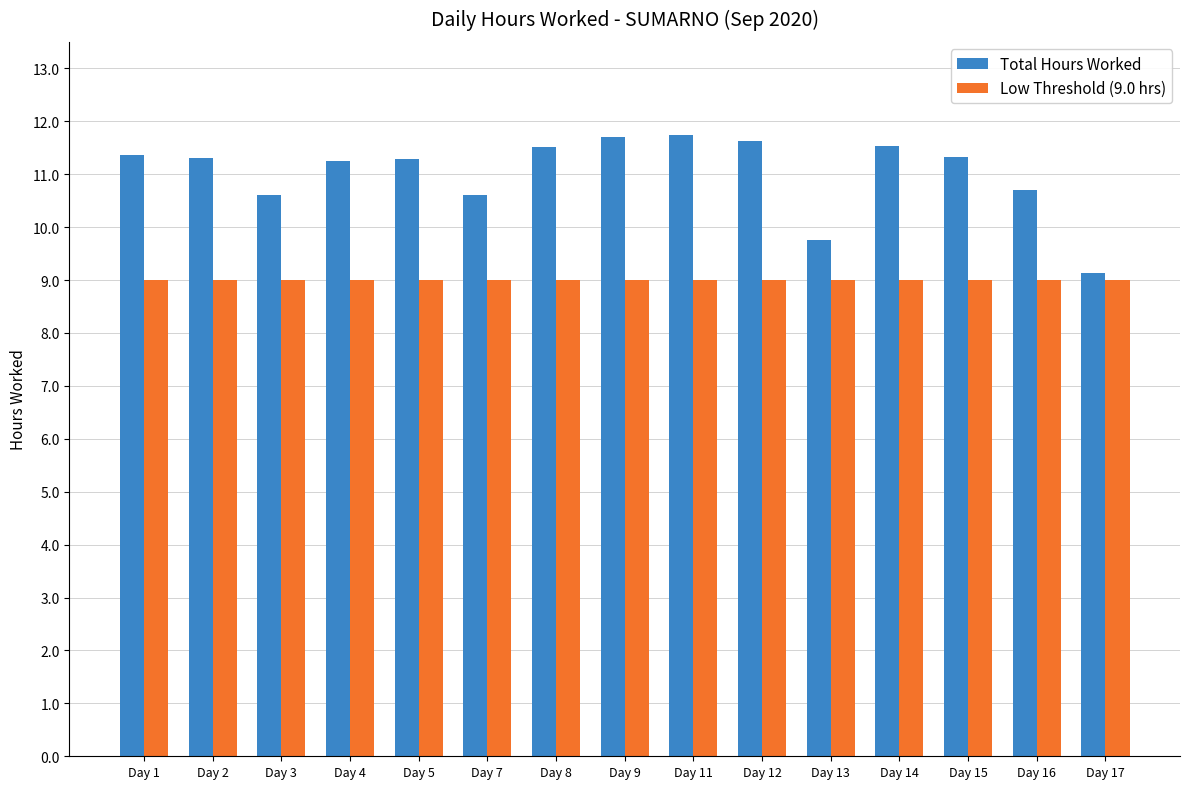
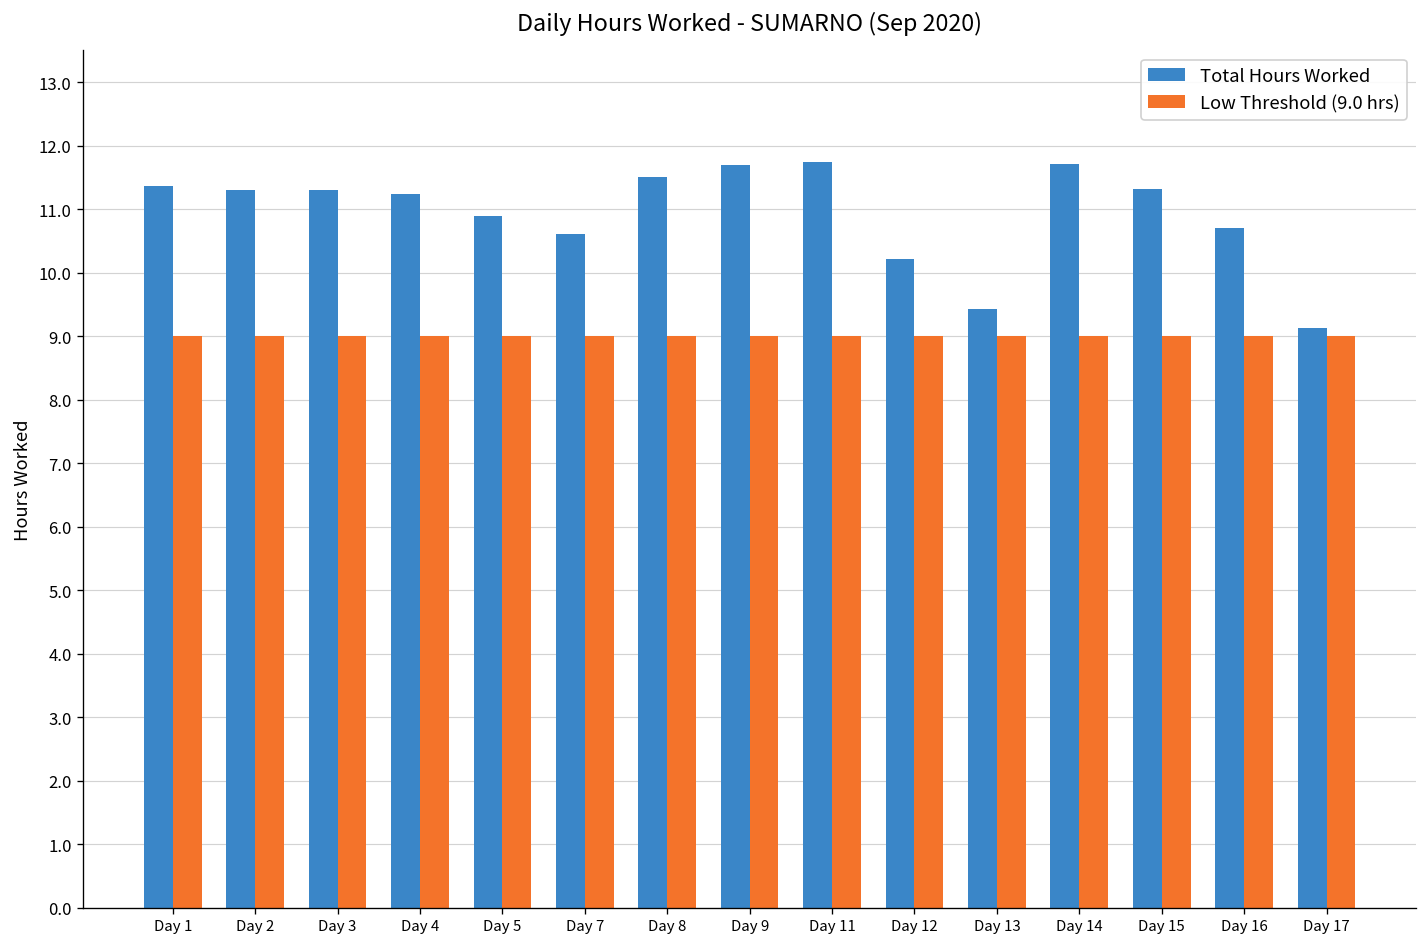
Total Hours Worked, Day 3: 10.6 -> 11.3
Total Hours Worked, Day 5: 11.3 -> 10.9
Total Hours Worked, Day 12: 11.6 -> 10.2
Total Hours Worked, Day 13: 9.8 -> 9.4
Total Hours Worked, Day 14: 11.5 -> 11.7
